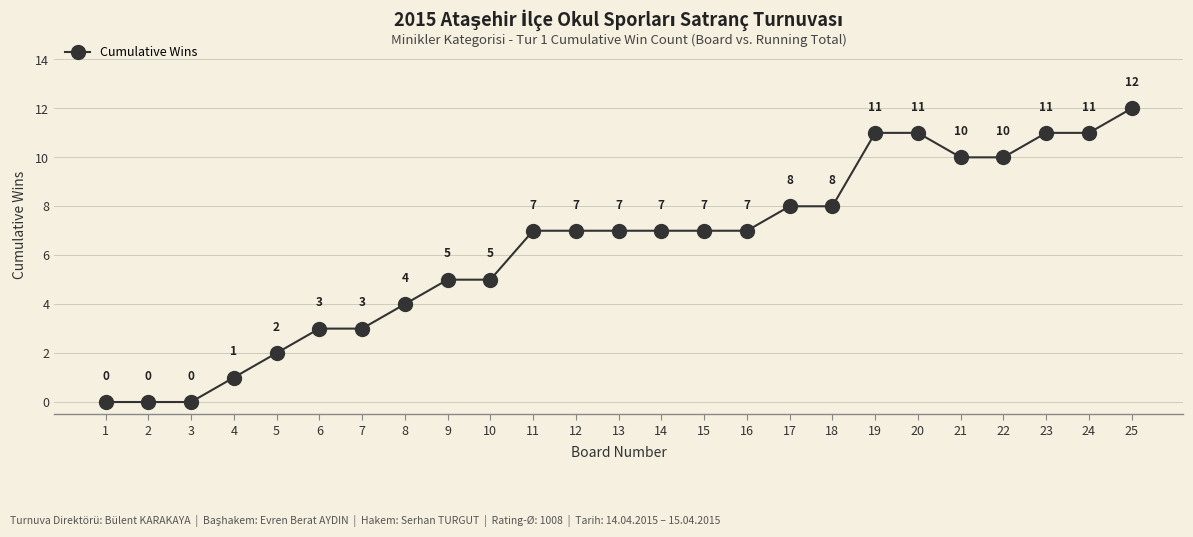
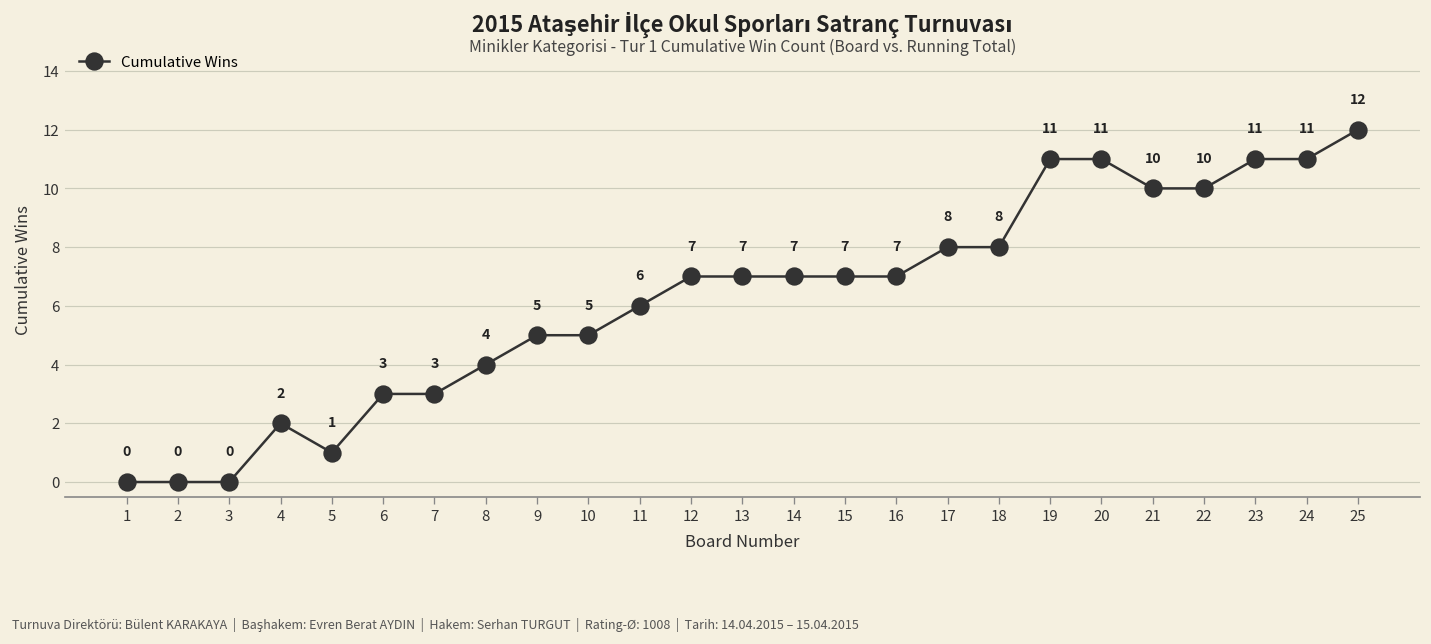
4: 1 -> 2
5: 2 -> 1
11: 7 -> 6
